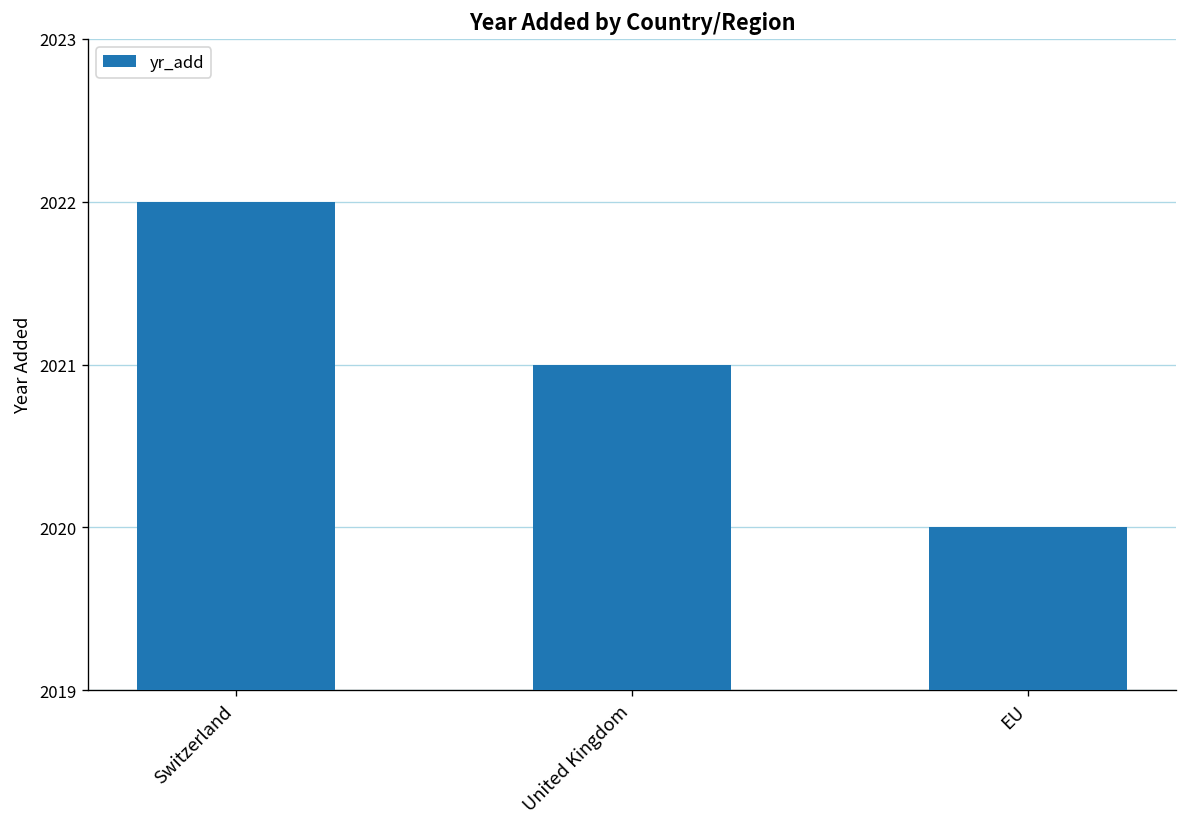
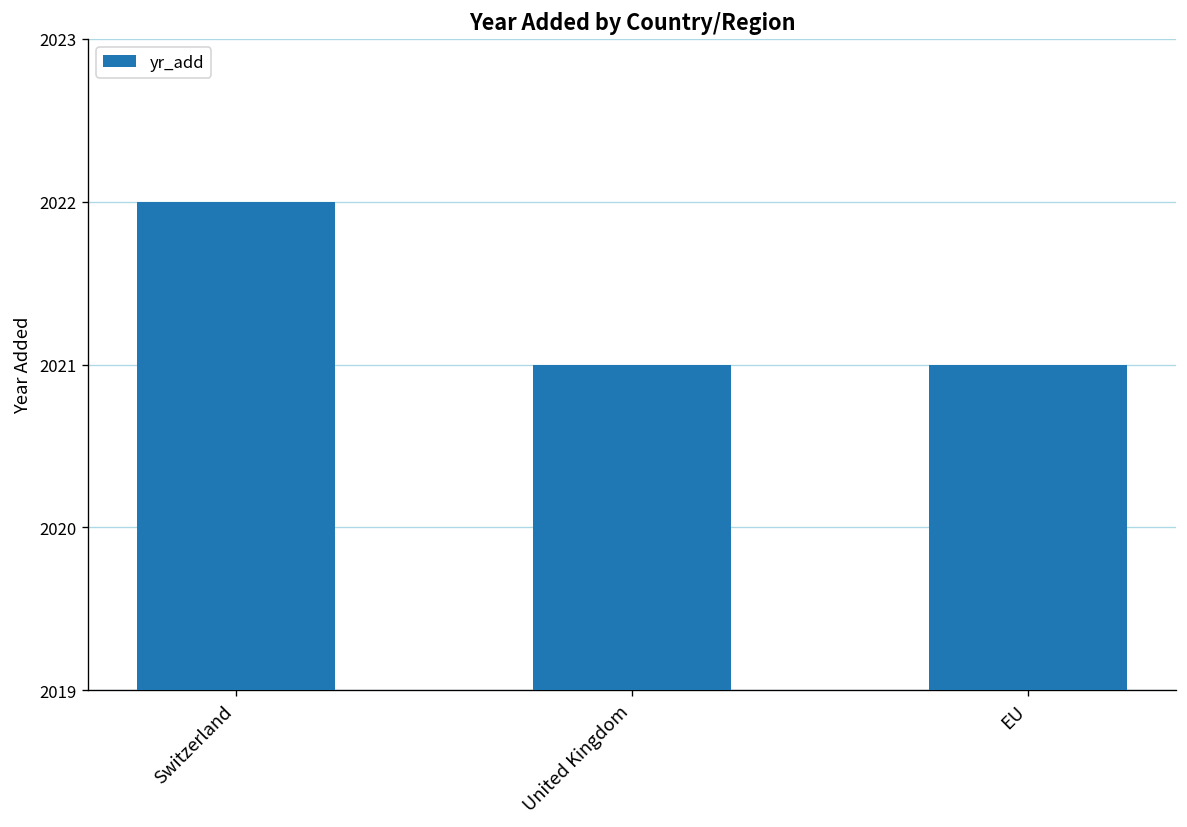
EU: 2020 -> 2021
